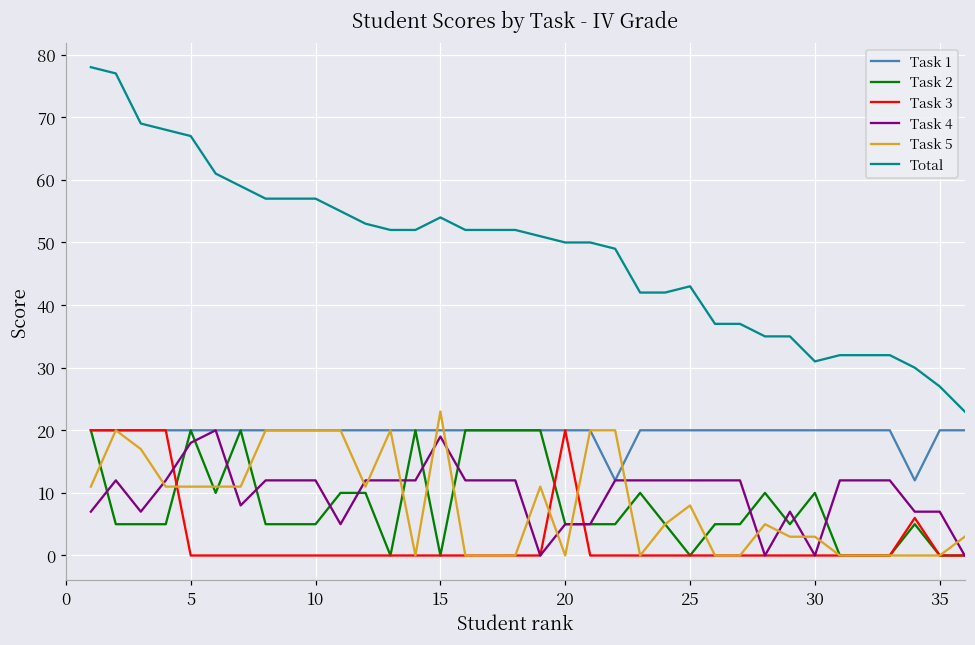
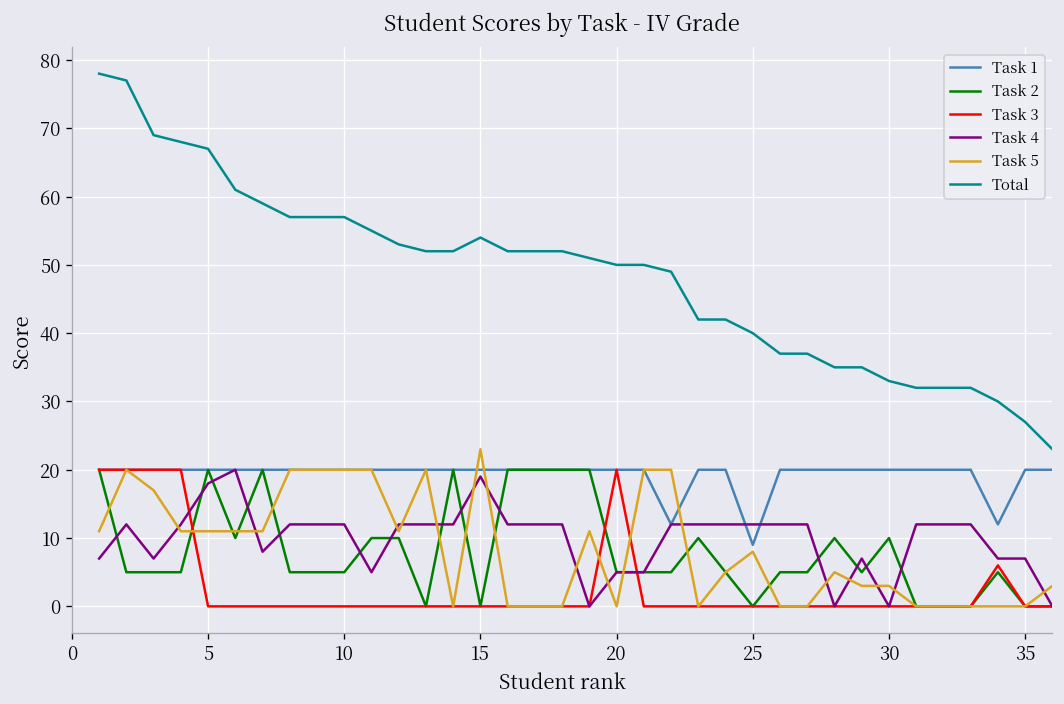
Task 1, 25: 20 -> 9
Total, 25: 43 -> 40
Total, 30: 31 -> 33
